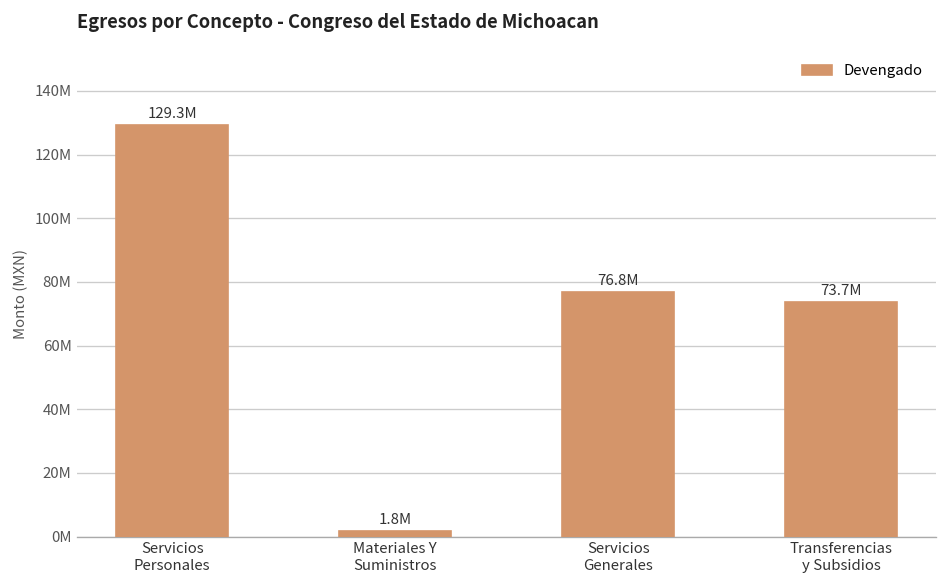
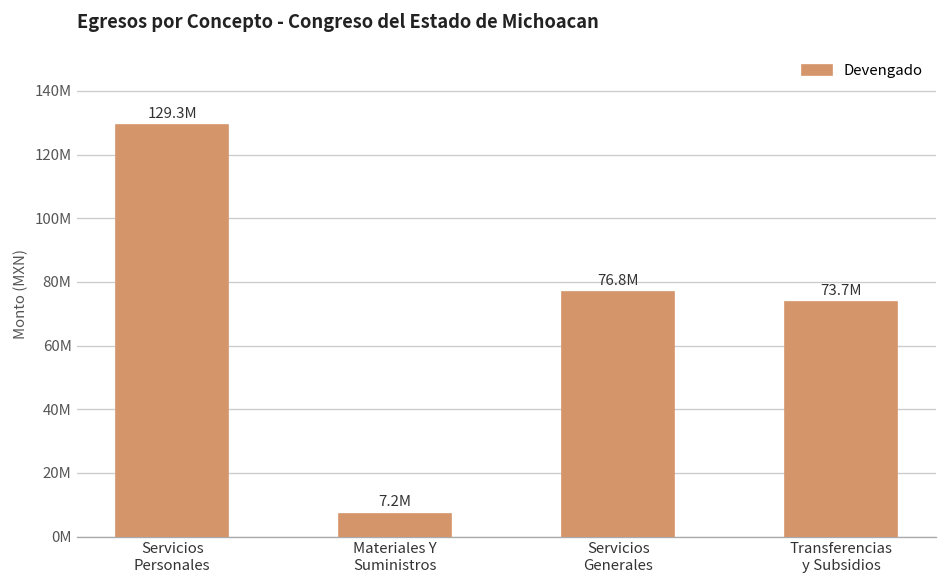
Materiales Y Suministros: 1.8M -> 7.2M
